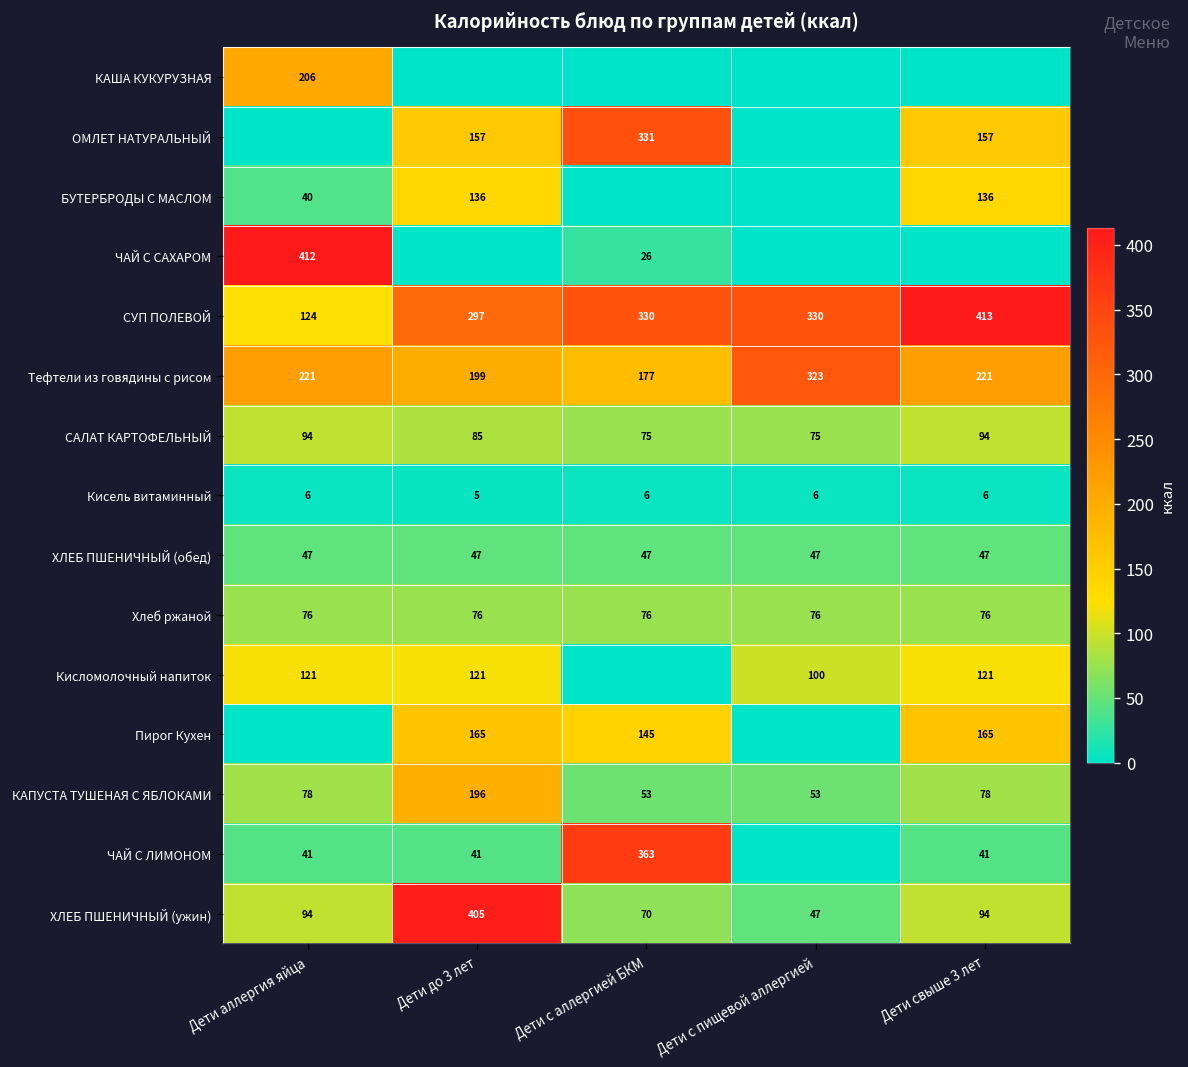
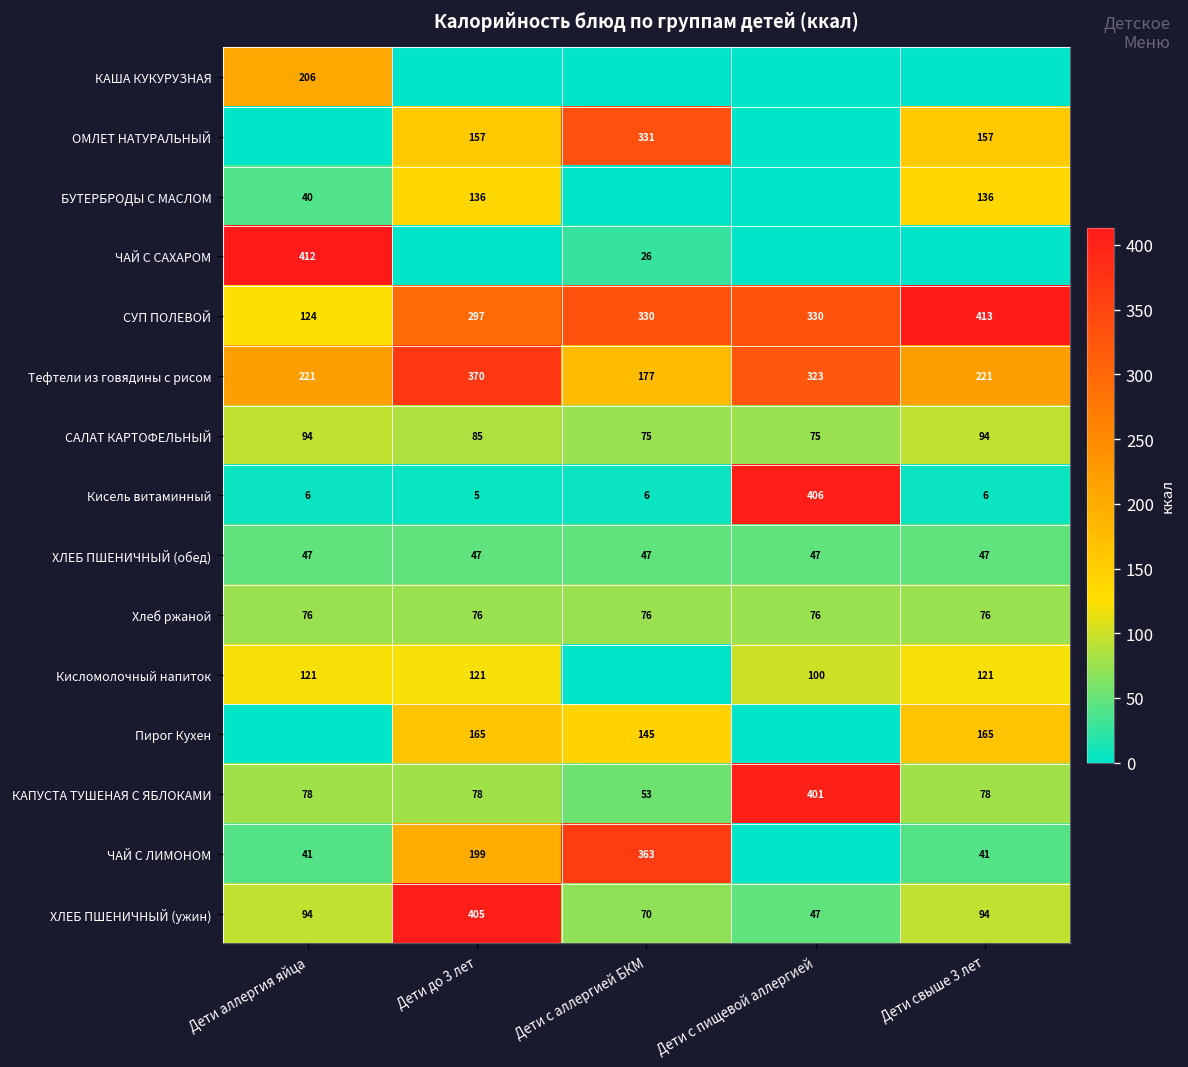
Тефтели из говядины с рисом, Дети до 3 лет: 199 -> 370
Кисель витаминный, Дети с пищевой аллергией: 6 -> 406
КАПУСТА ТУШЕНАЯ С ЯБЛОКАМИ, Дети до 3 лет: 196 -> 78
КАПУСТА ТУШЕНАЯ С ЯБЛОКАМИ, Дети с пищевой аллергией: 53 -> 401
ЧАЙ С ЛИМОНОМ, Дети до 3 лет: 41 -> 199
